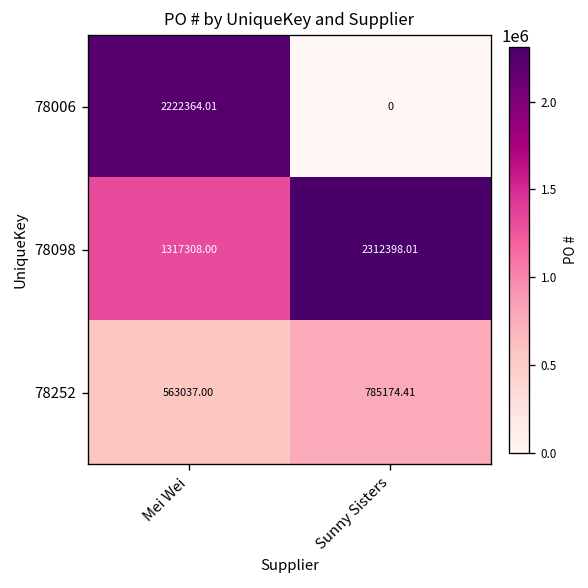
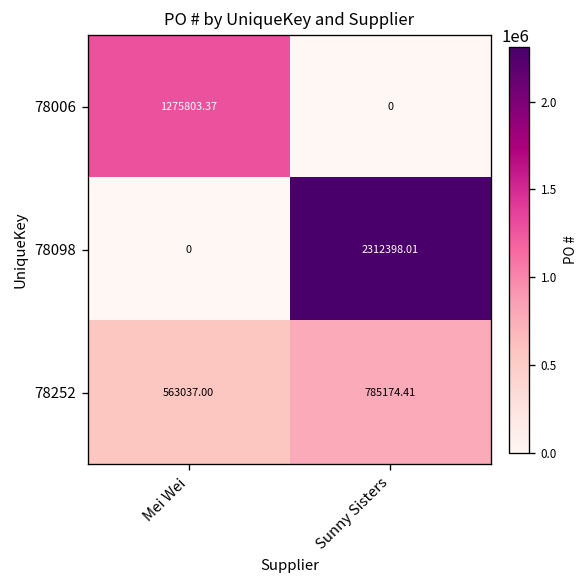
78006, Mei Wei: 2222364.01 -> 1275803.37
78098, Mei Wei: 1317308.00 -> 0
